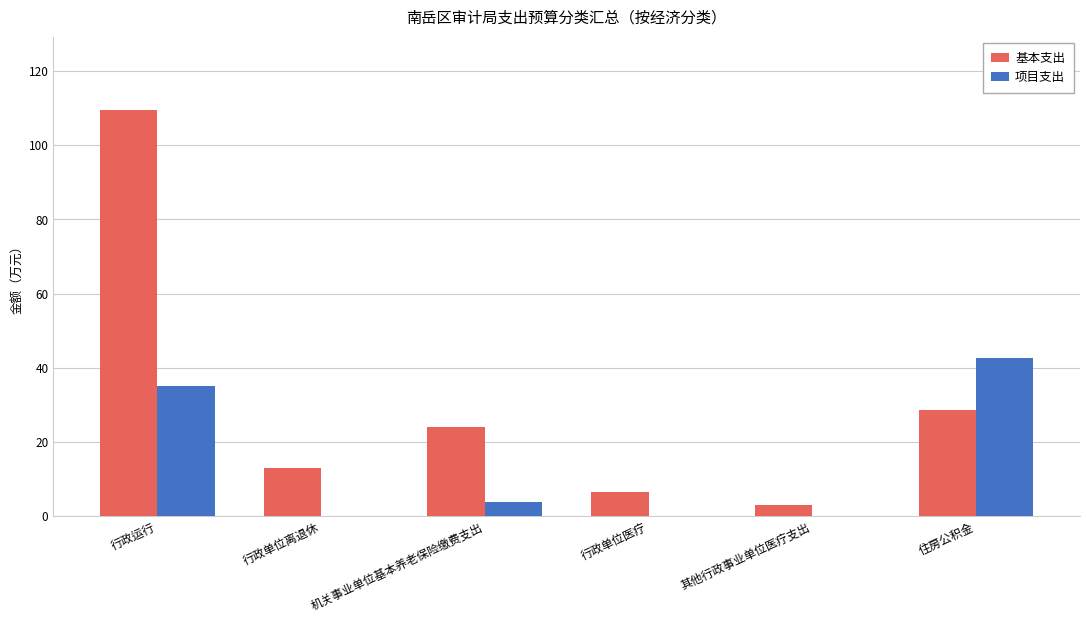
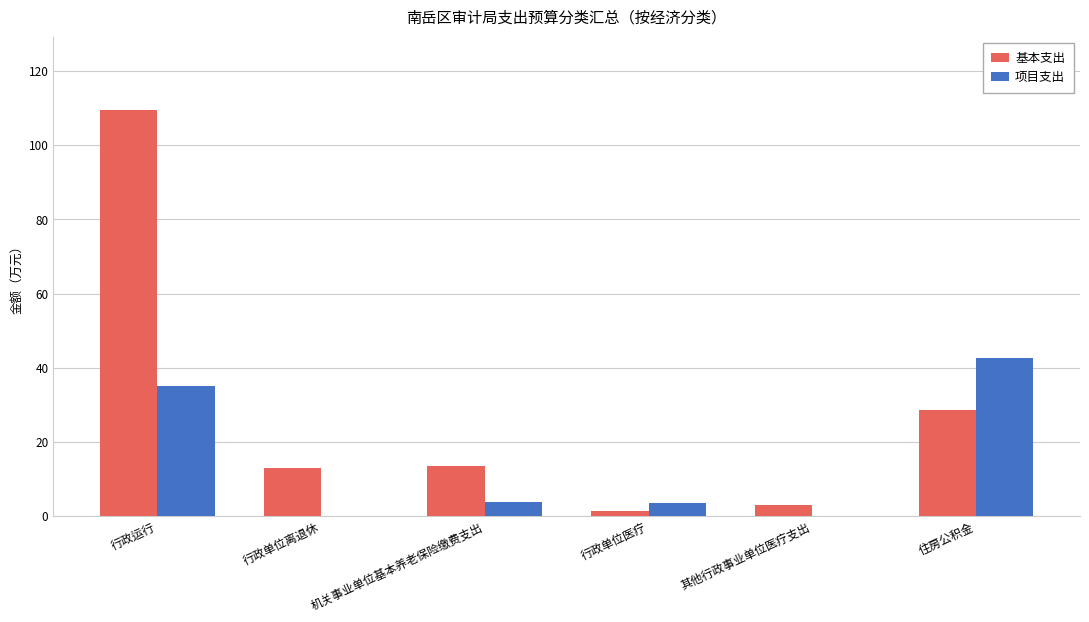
基本支出, 机关事业单位基本养老保险缴费支出: 24 -> 14
基本支出, 行政单位医疗: 6 -> 1
项目支出, 行政单位医疗: 0 -> 4
